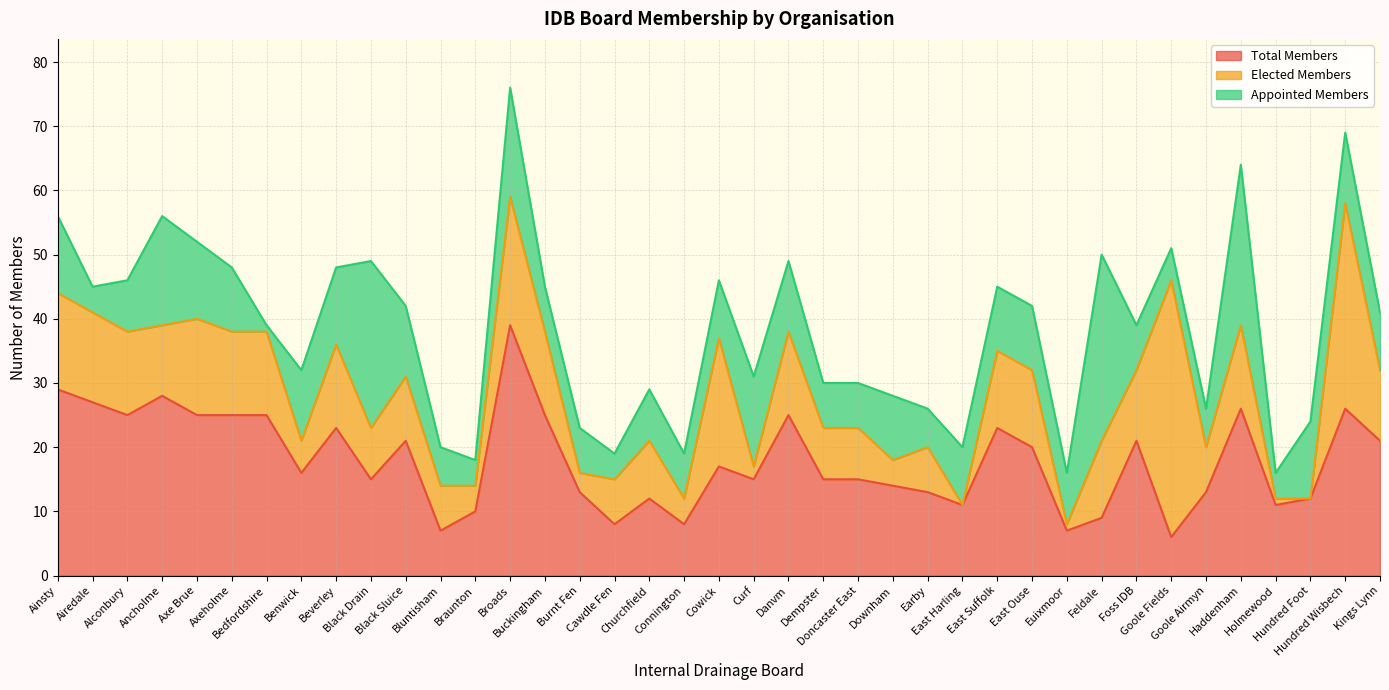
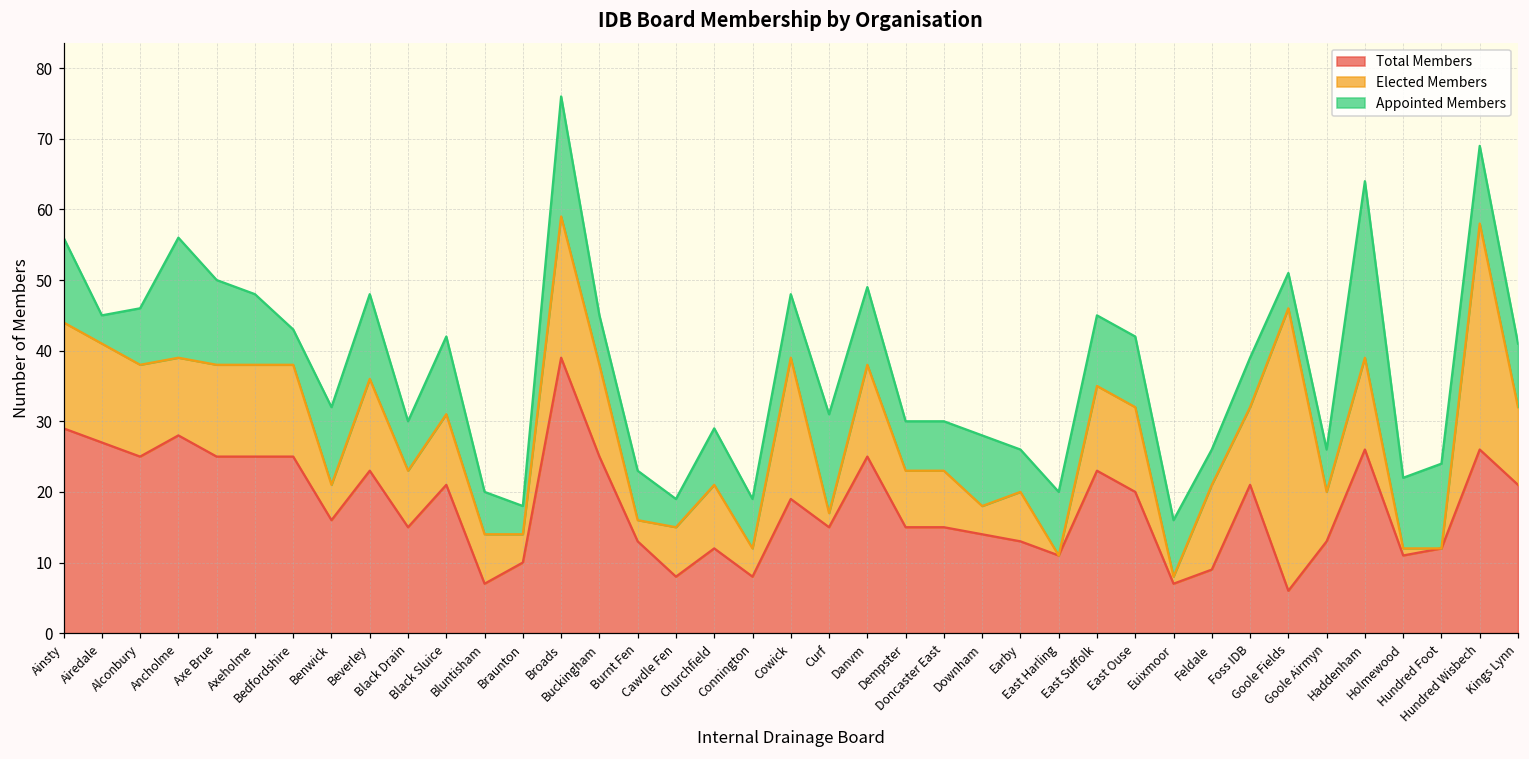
Elected Members, Axe Brue: 15 -> 13
Appointed Members, Bedfordshire: 1 -> 5
Appointed Members, Black Drain: 26 -> 7
Total Members, Cowick: 17 -> 19
Appointed Members, Feldale: 29 -> 5
Appointed Members, Holmewood: 4 -> 10
